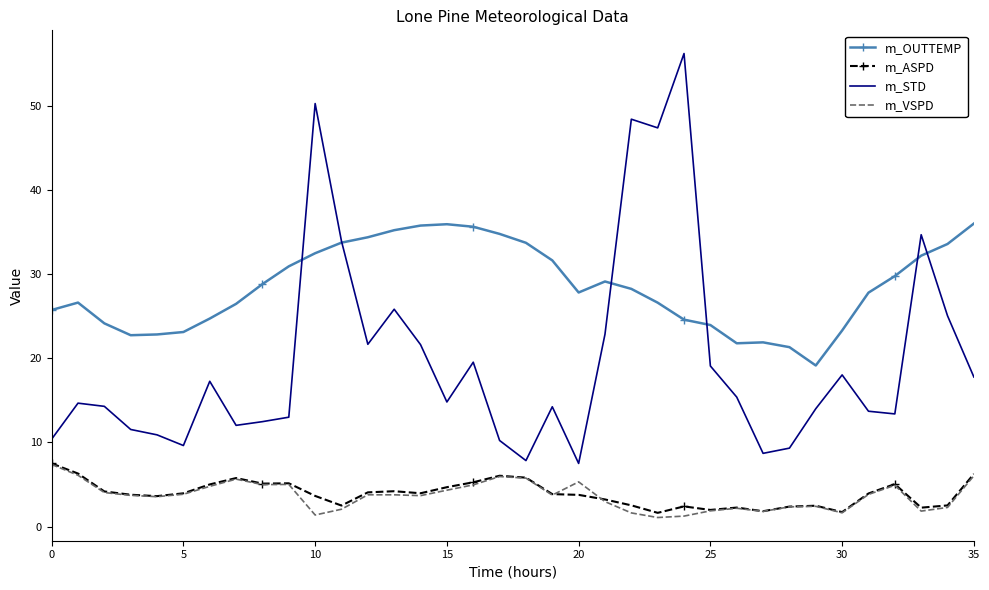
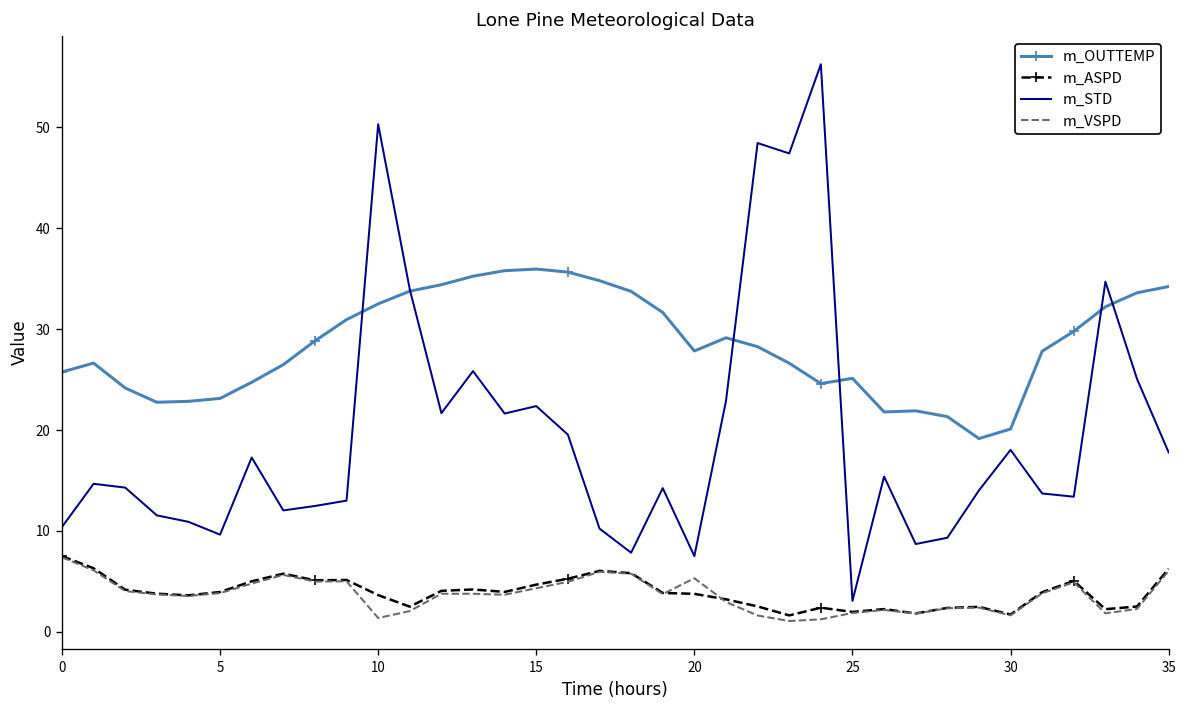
m_STD, 15: 15 -> 22
m_OUTTEMP, 25: 24 -> 25
m_STD, 25: 19 -> 3
m_OUTTEMP, 30: 23 -> 20
m_OUTTEMP, 35: 36 -> 34
